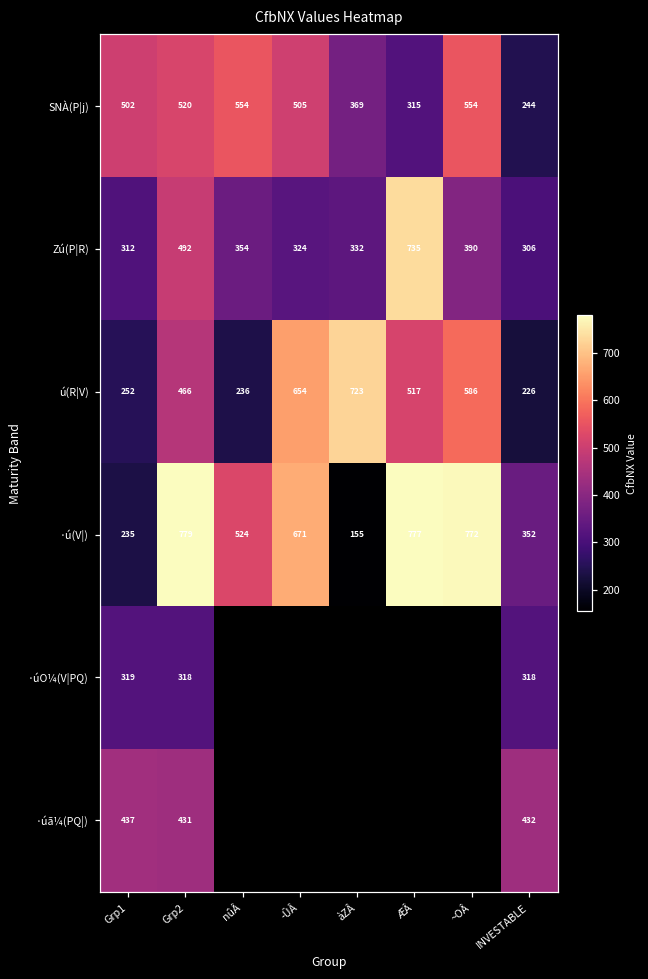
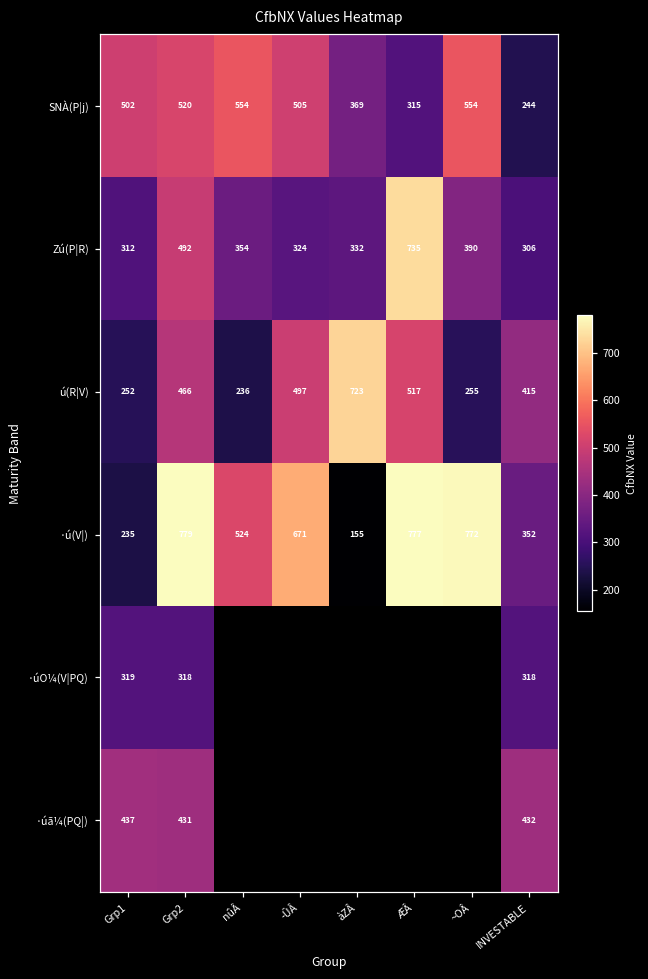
ú(R|V), ­ÛÂ: 654 -> 497
ú(R|V), ~OÂ: 586 -> 255
ú(R|V), INVESTABLE: 226 -> 415
